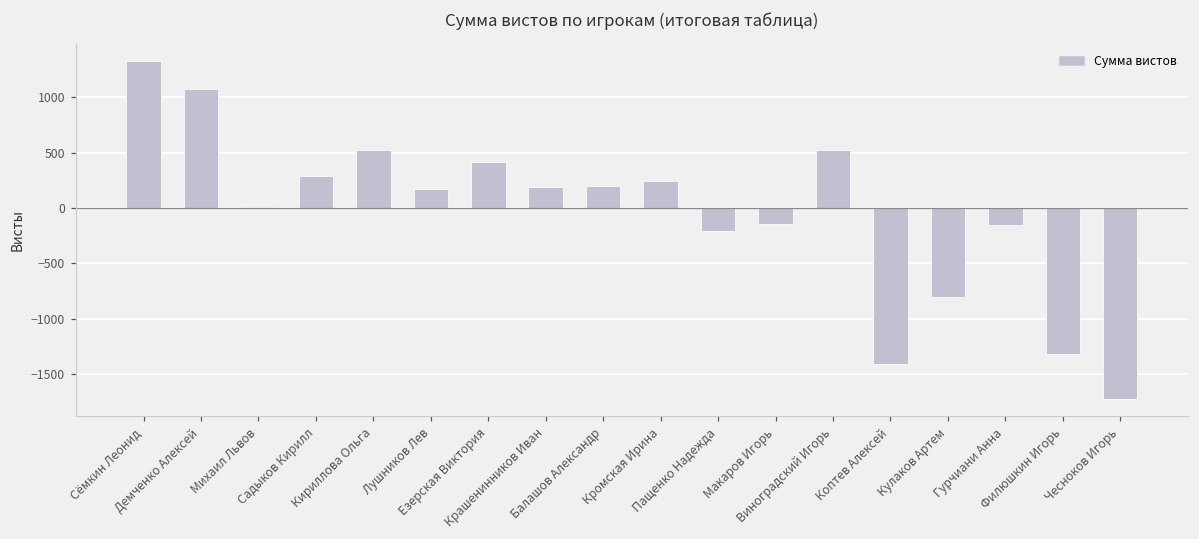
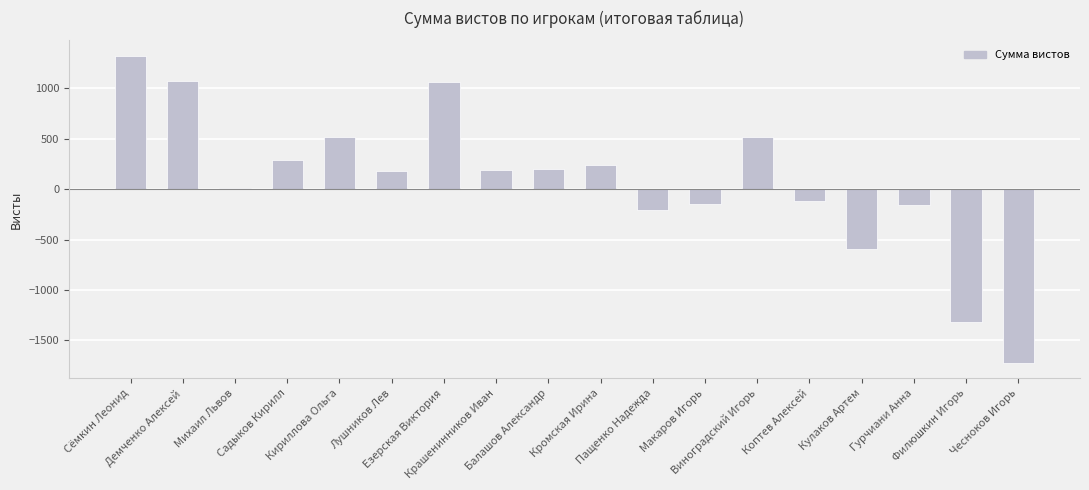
Езерская Виктория: 420 -> 1060
Коптев Алексей: -1410 -> -110
Кулаков Артем: -800 -> -590
